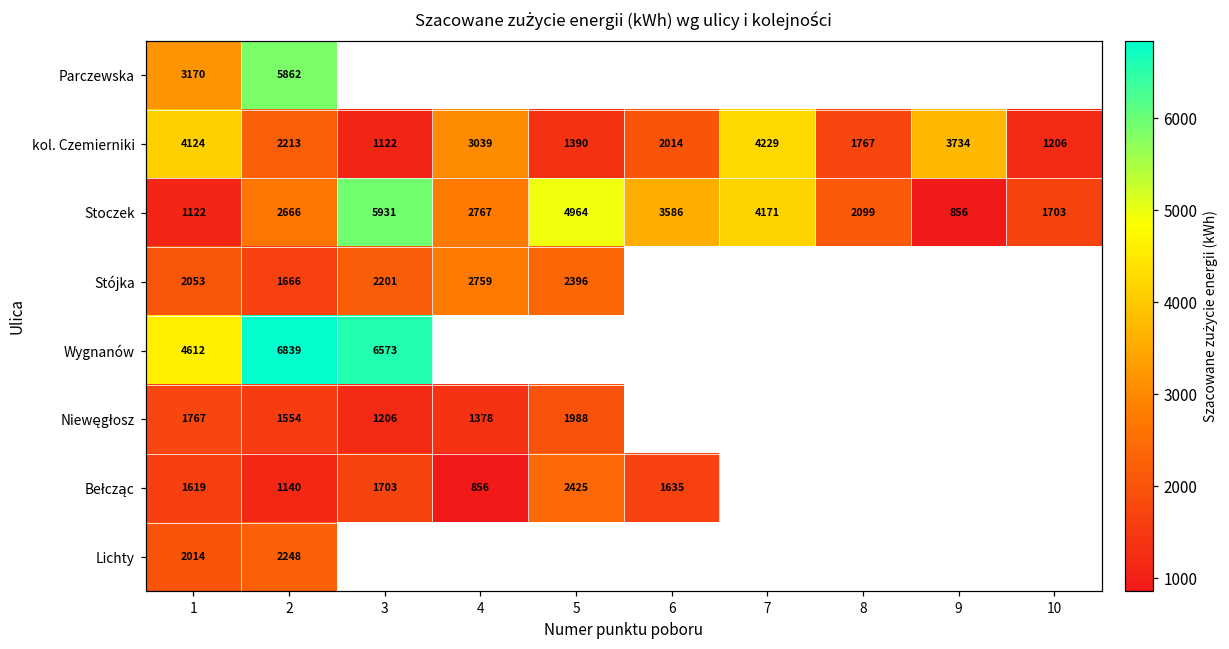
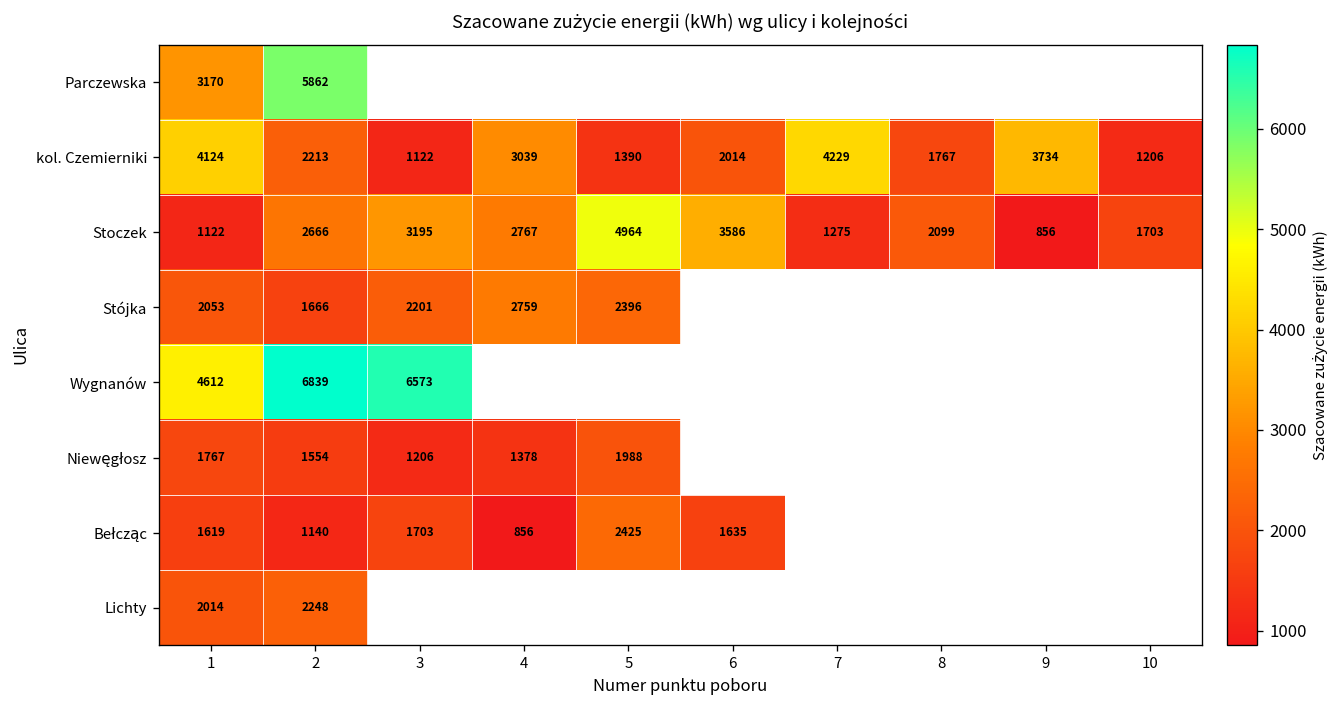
Stoczek, 3: 5931 -> 3195
Stoczek, 7: 4171 -> 1275
